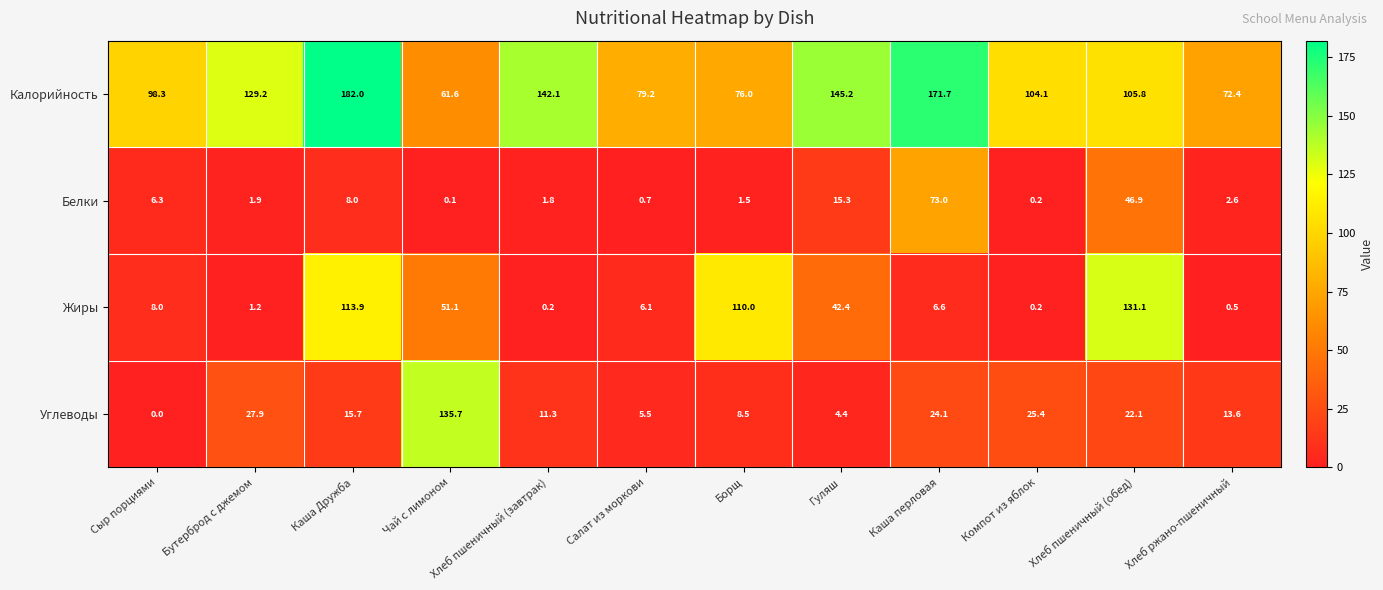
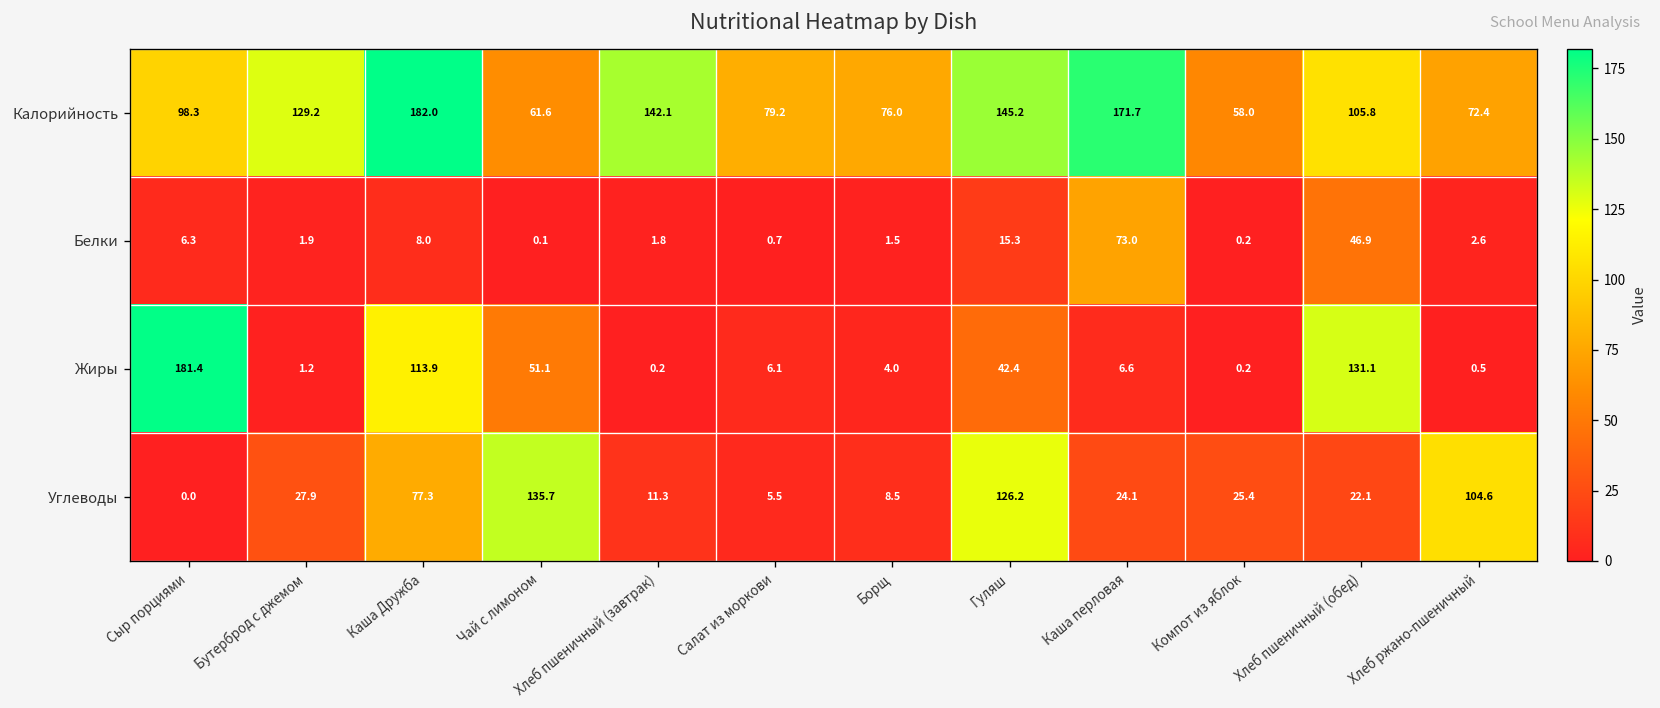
Калорийность, Компот из яблок: 104.1 -> 58.0
Жиры, Сыр порциями: 8.0 -> 181.4
Жиры, Борщ: 110.0 -> 4.0
Углеводы, Каша Дружба: 15.7 -> 77.3
Углеводы, Гуляш: 4.4 -> 126.2
Углеводы, Хлеб ржано-пшеничный: 13.6 -> 104.6
